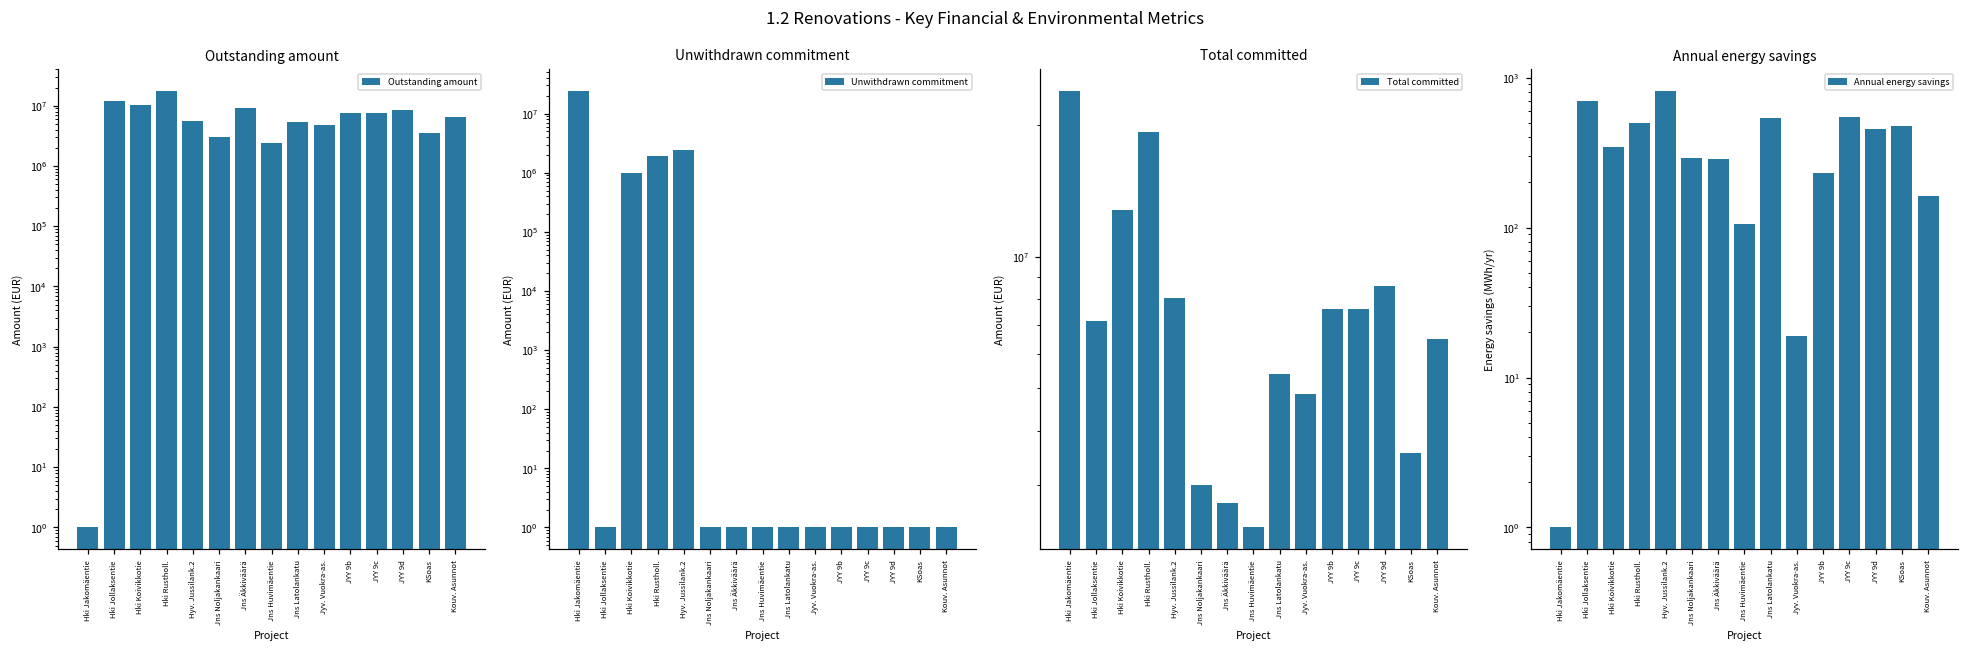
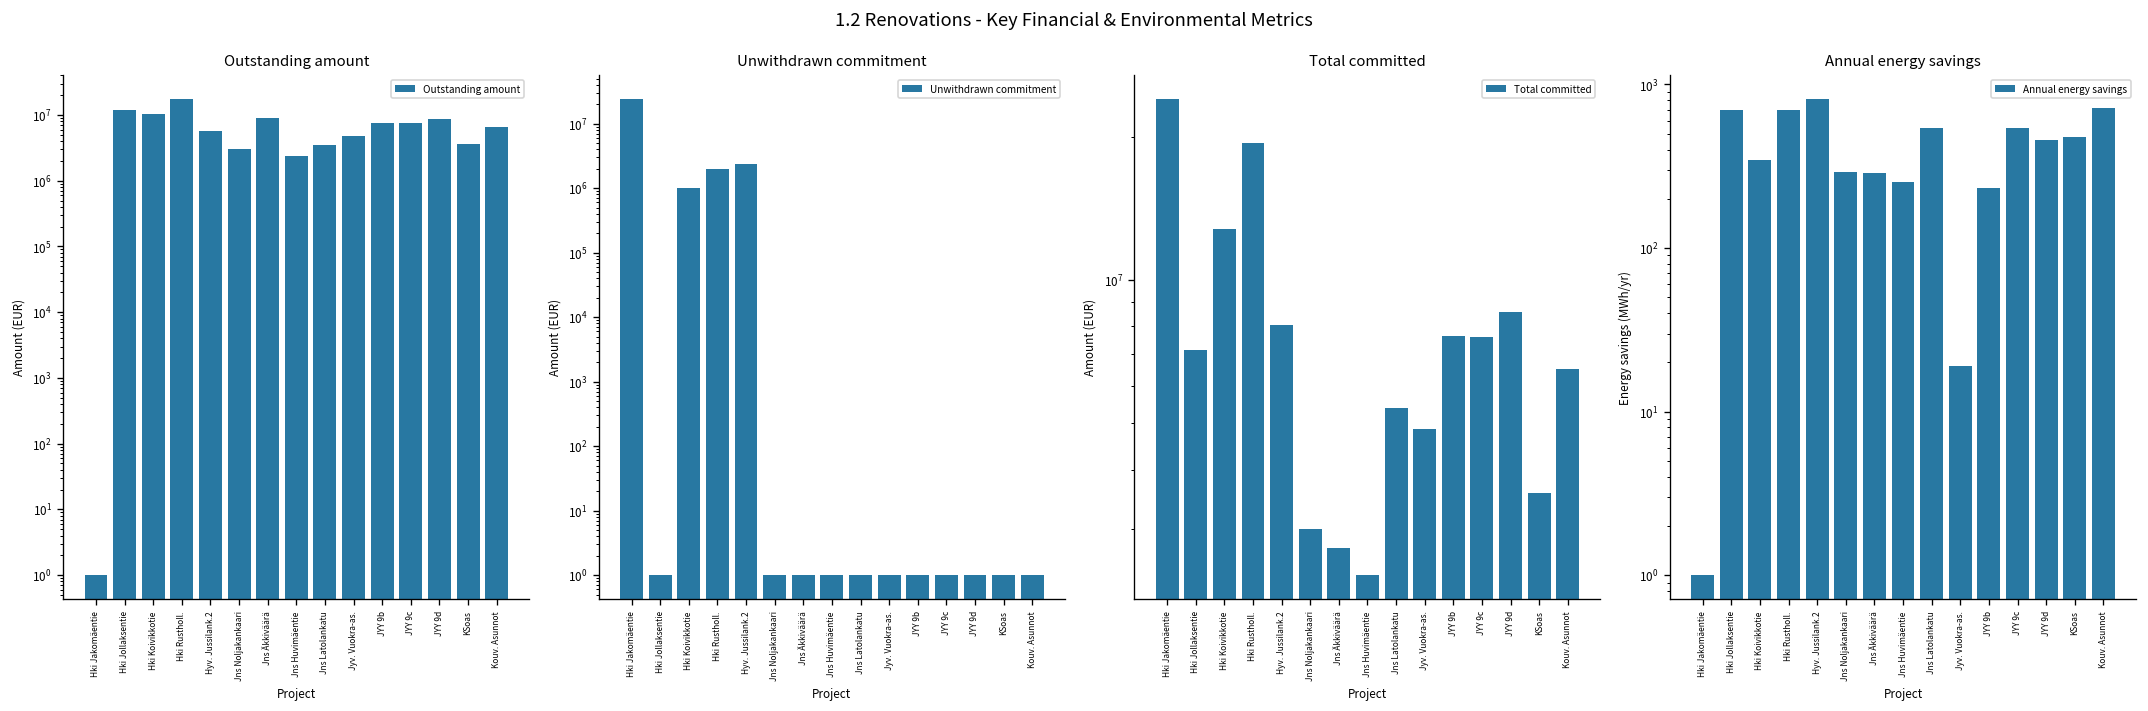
Outstanding amount, Jns Latolankatu: 5000000 -> 4000000
Annual energy savings, Hki Rustholl.: 500 -> 700
Annual energy savings, Jns Huvimäentie: 110 -> 250
Annual energy savings, Kouv. Asunnot: 160 -> 700
